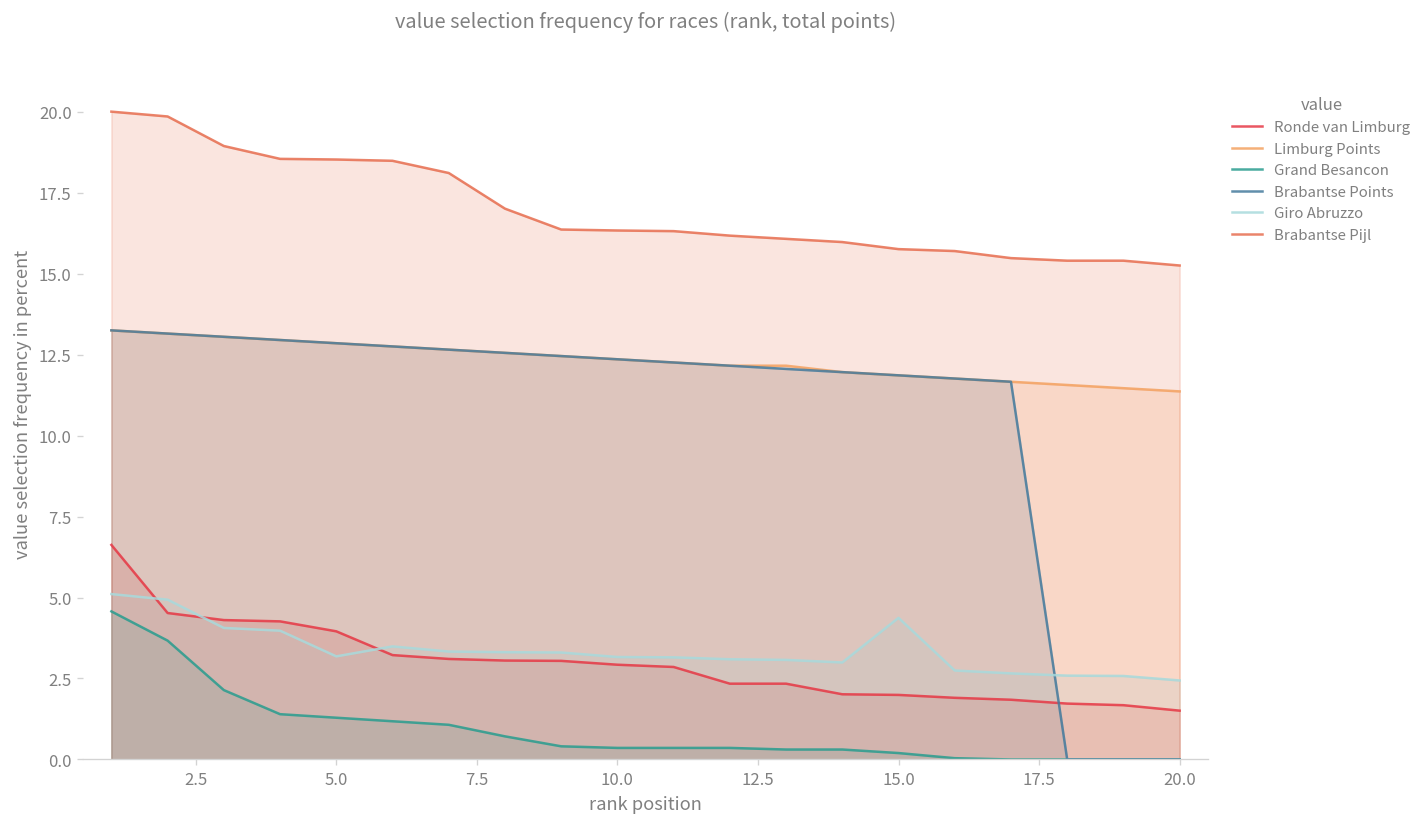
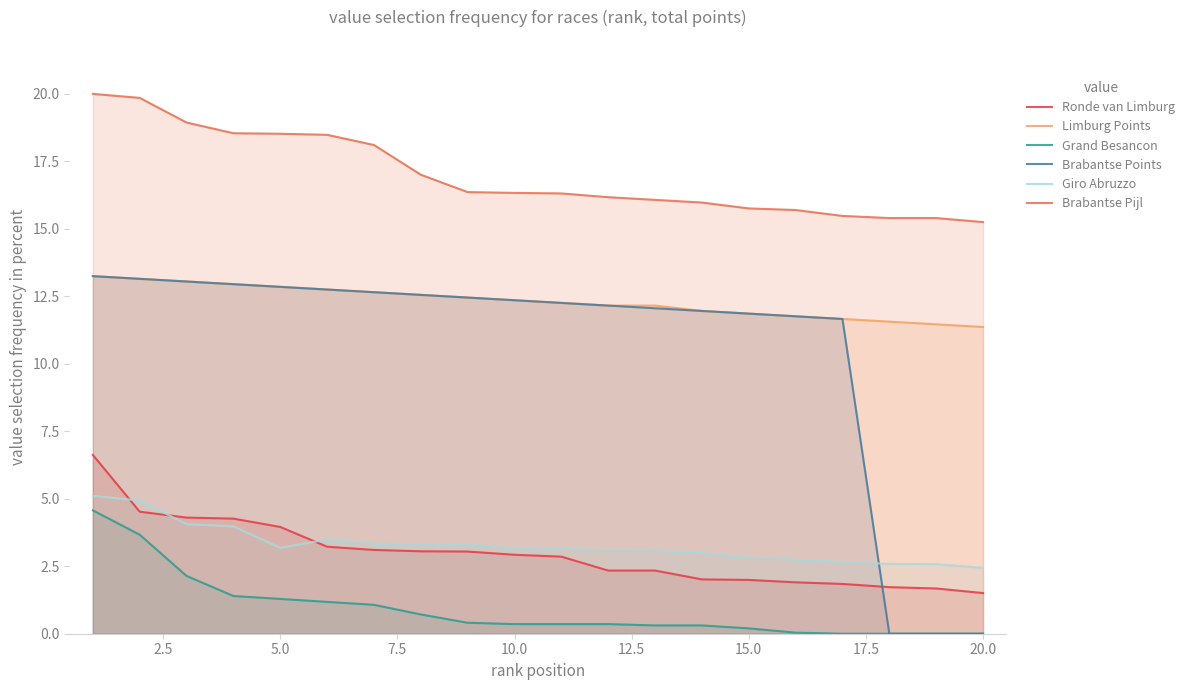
Giro Abruzzo, 15.0: 4.4 -> 2.8
